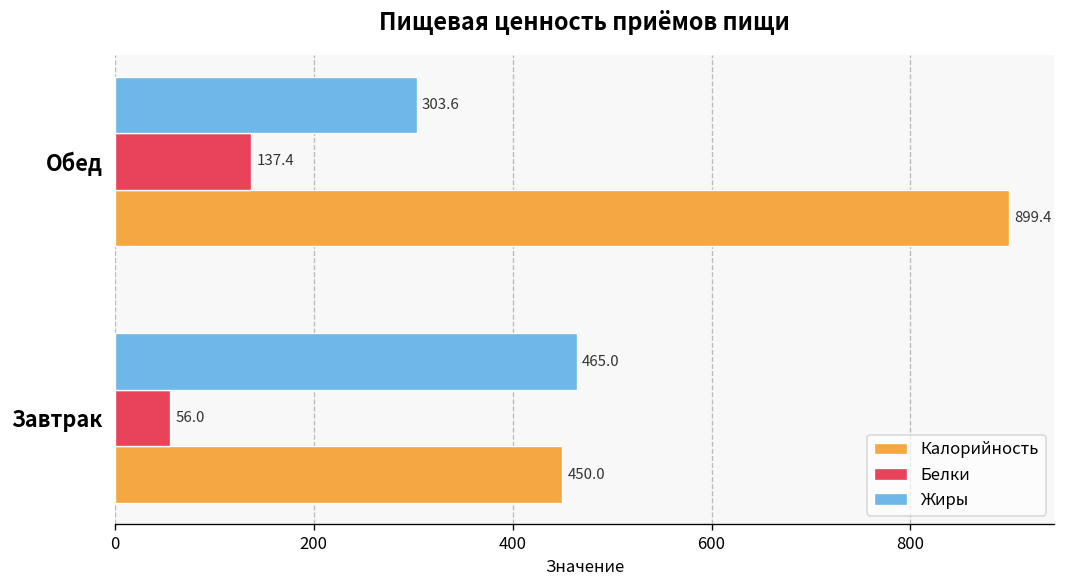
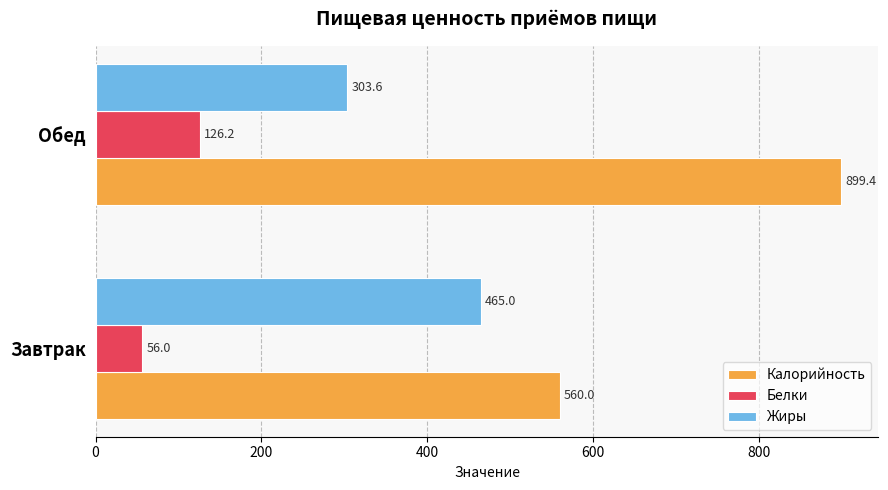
Белки, Обед: 137.4 -> 126.2
Калорийность, Завтрак: 450.0 -> 560.0
